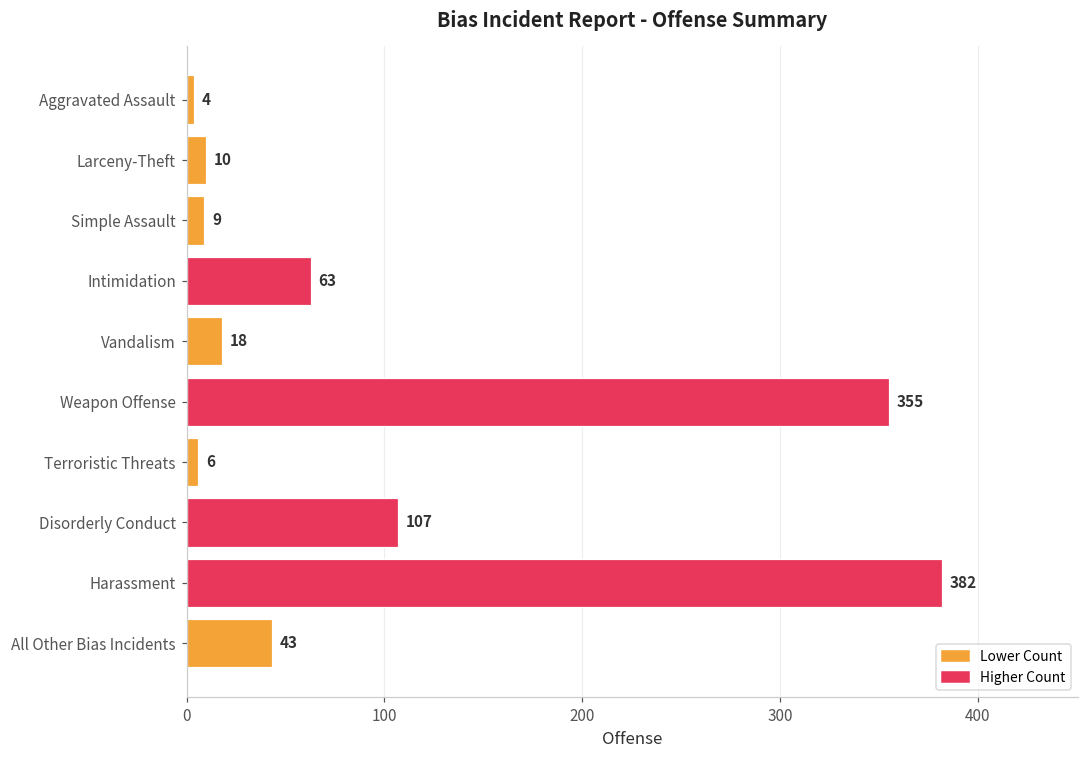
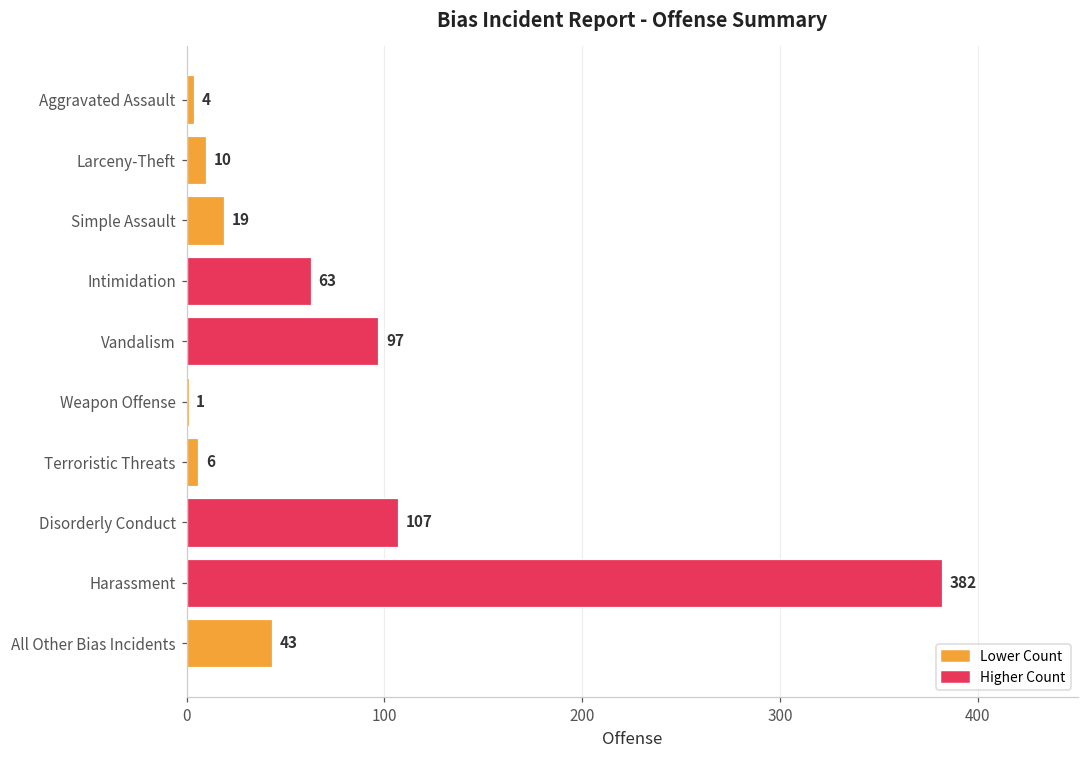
Simple Assault: 9 -> 19
Vandalism: 18 -> 97
Weapon Offense: 355 -> 1
